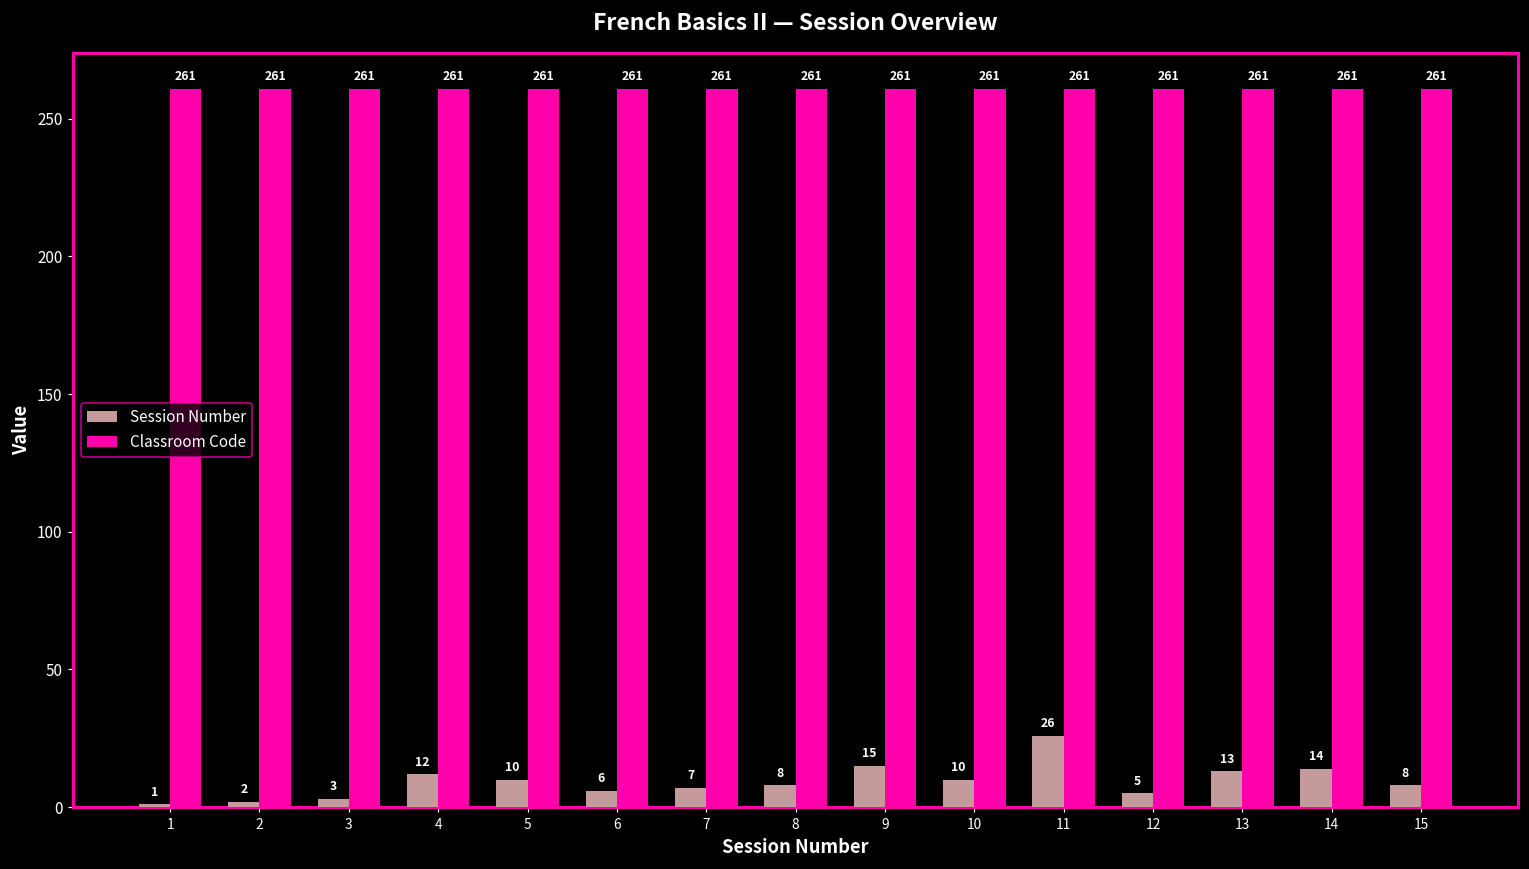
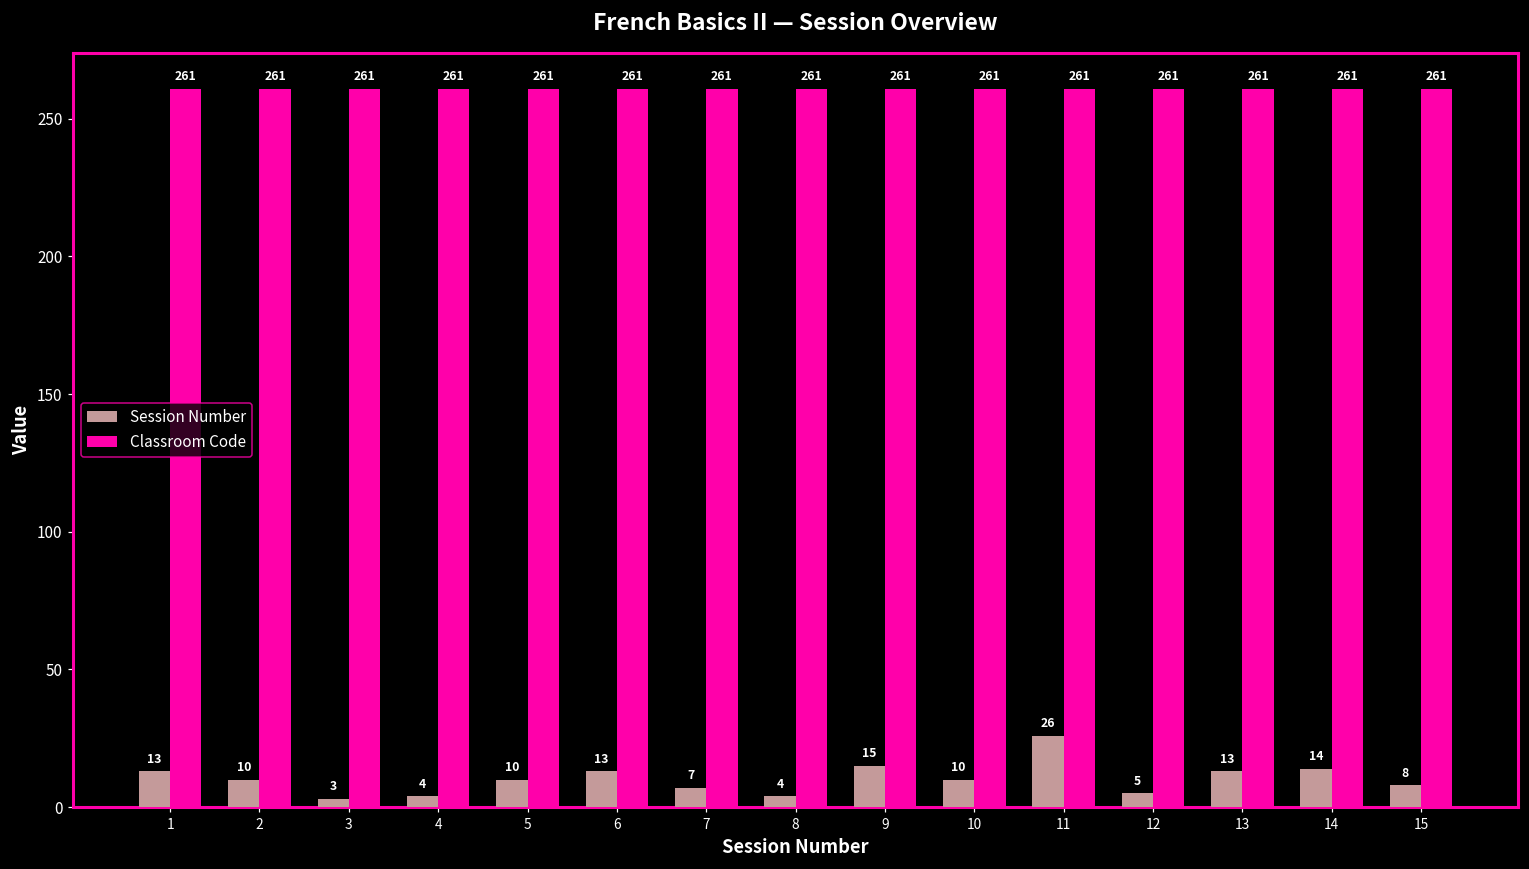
Session Number, 1: 1 -> 13
Session Number, 2: 2 -> 10
Session Number, 4: 12 -> 4
Session Number, 6: 6 -> 13
Session Number, 8: 8 -> 4
